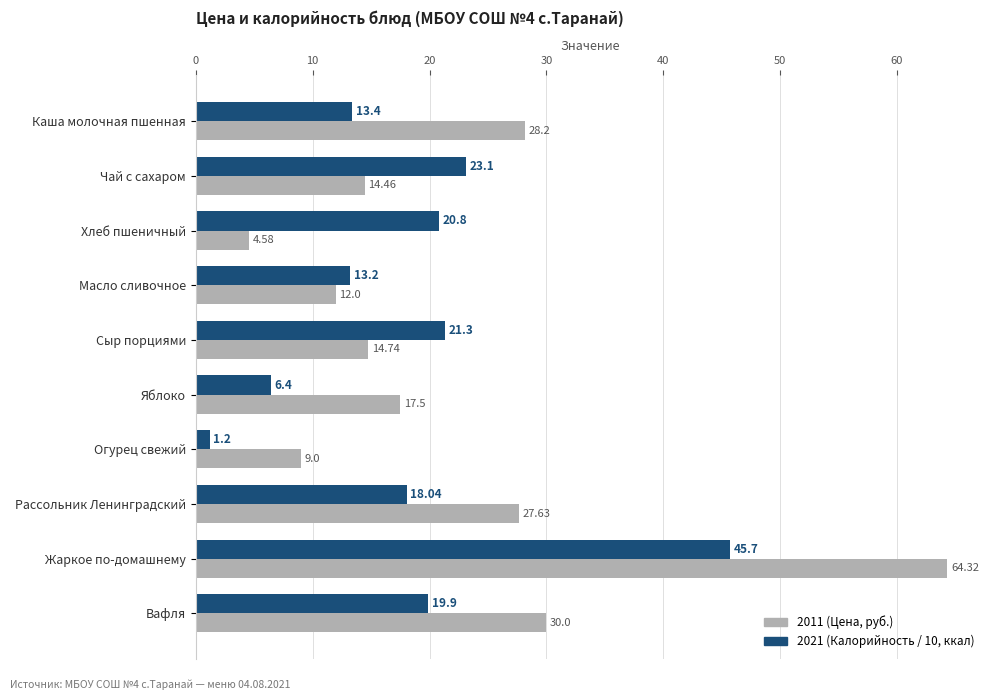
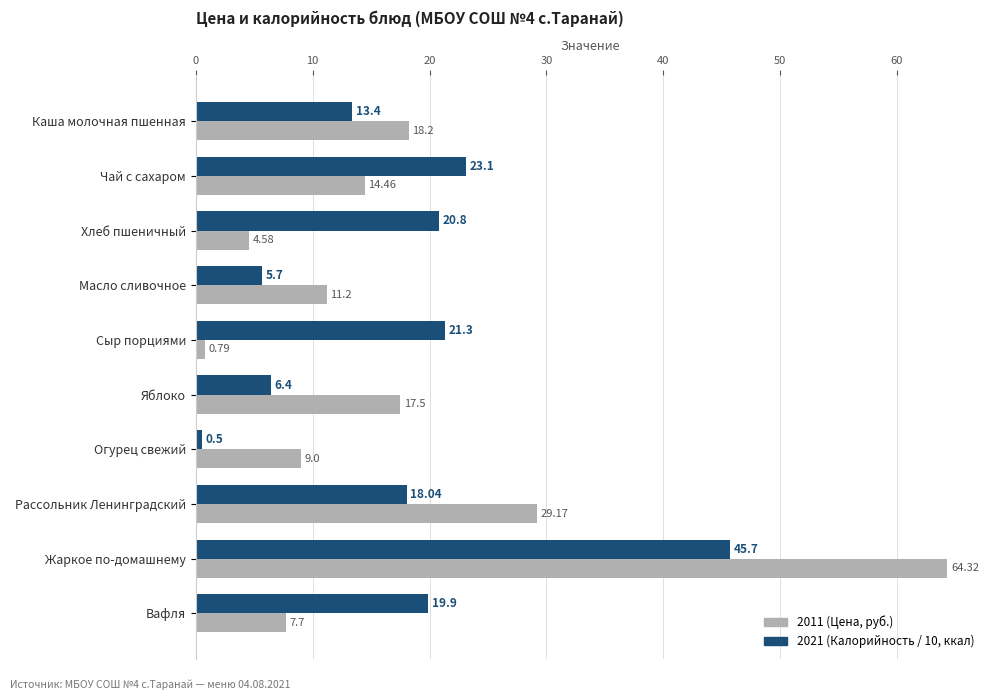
2011 (Цена, руб.), Каша молочная пшенная: 28.2 -> 18.2
2021 (Калорийность / 10, ккал), Масло сливочное: 13.2 -> 5.7
2011 (Цена, руб.), Масло сливочное: 12.0 -> 11.2
2011 (Цена, руб.), Сыр порциями: 14.74 -> 0.79
2021 (Калорийность / 10, ккал), Огурец свежий: 1.2 -> 0.5
2011 (Цена, руб.), Рассольник Ленинградский: 27.63 -> 29.17
2011 (Цена, руб.), Вафля: 30.0 -> 7.7
